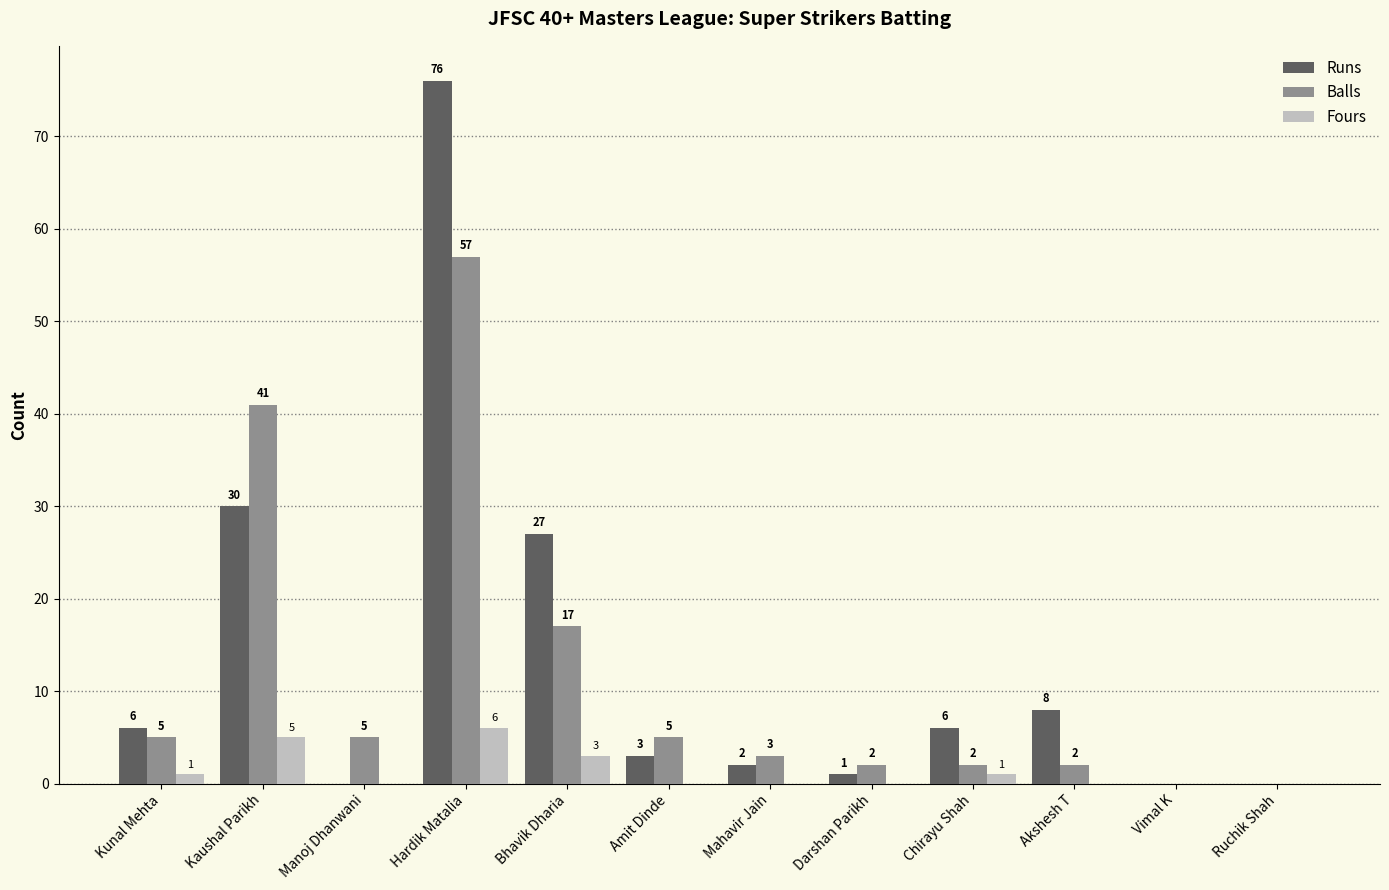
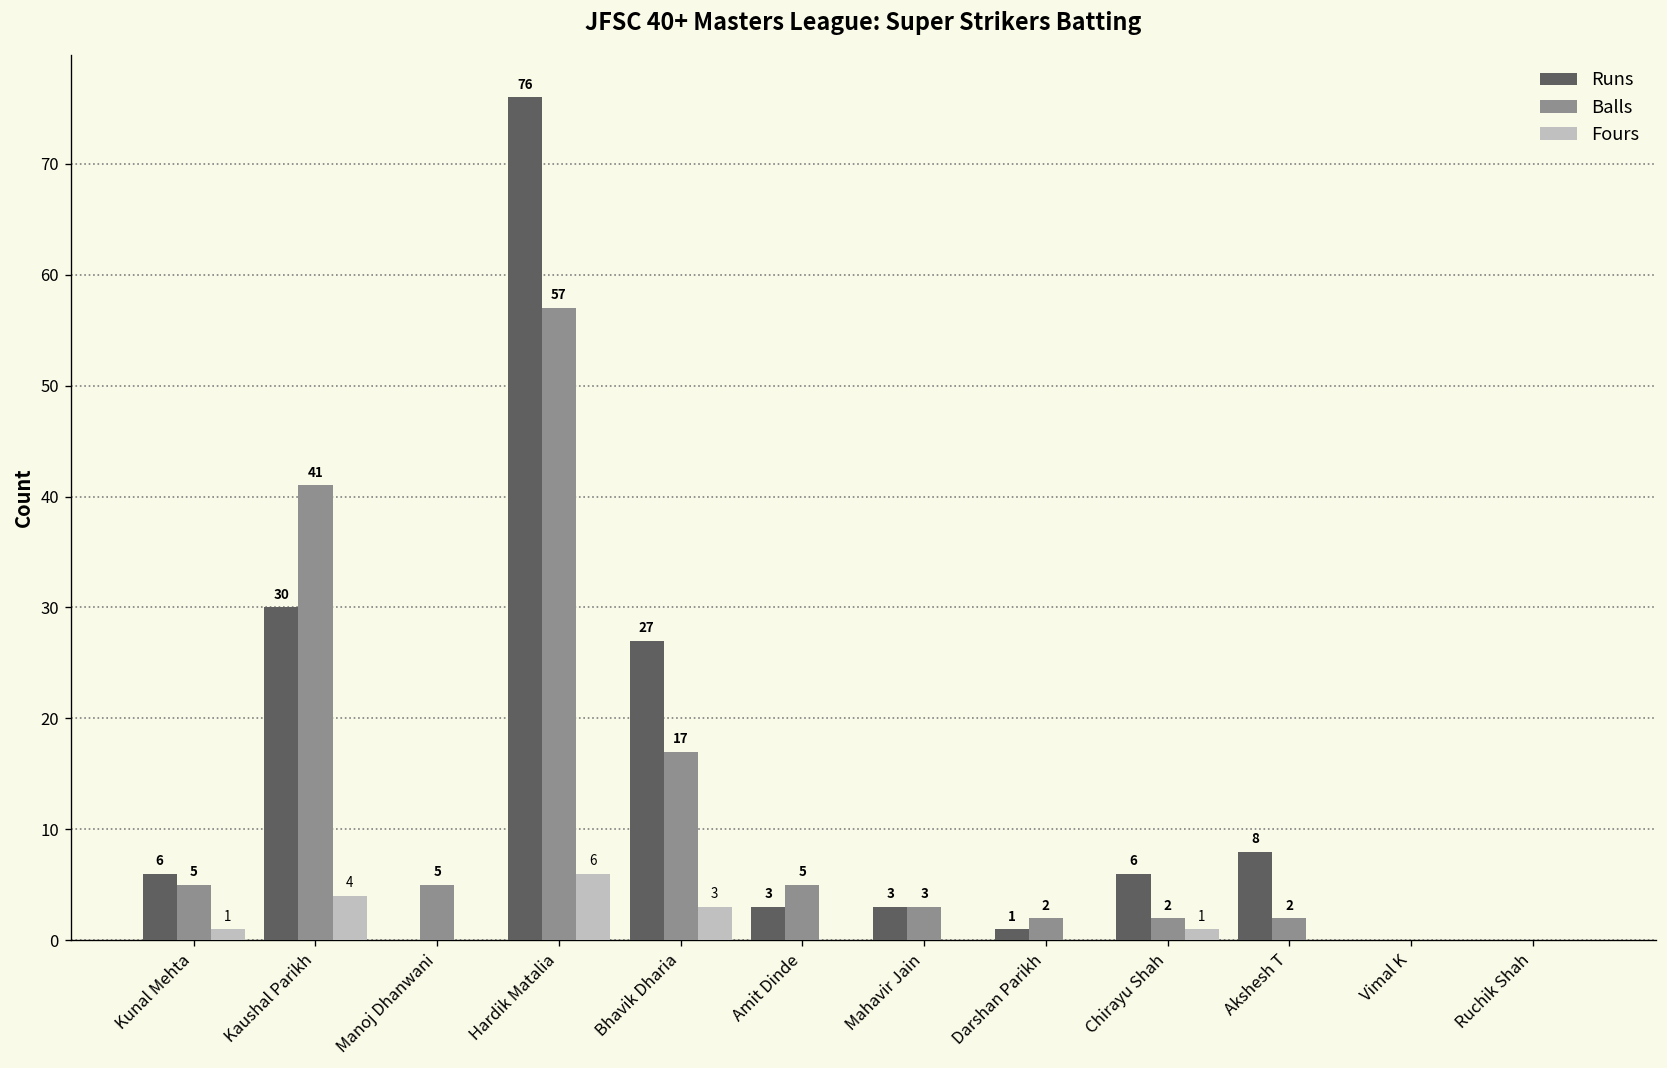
Fours, Kaushal Parikh: 5 -> 4
Runs, Mahavir Jain: 2 -> 3
